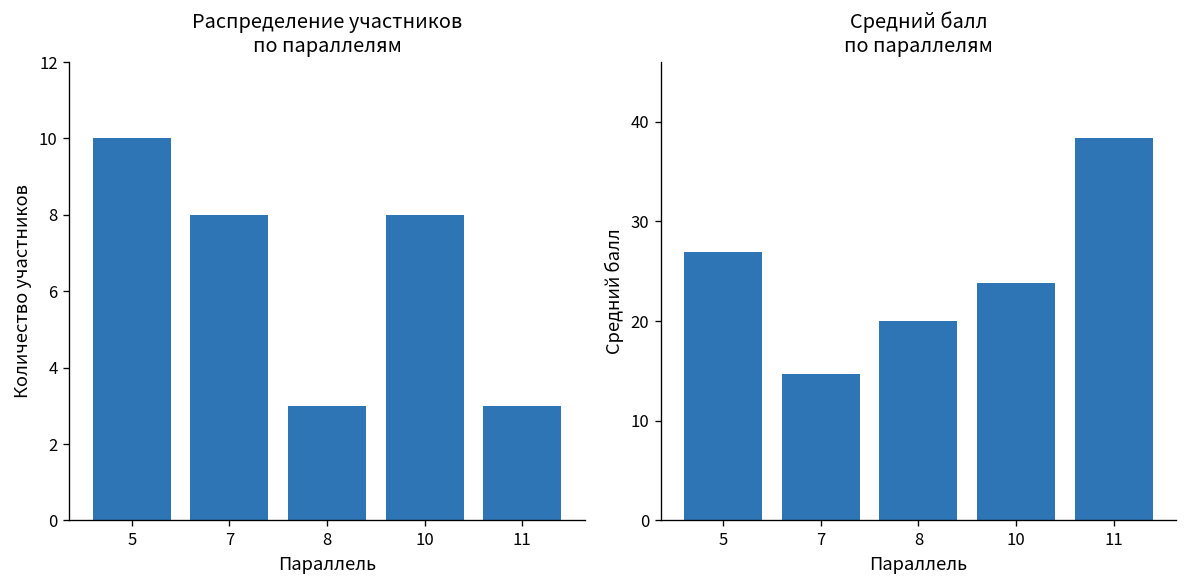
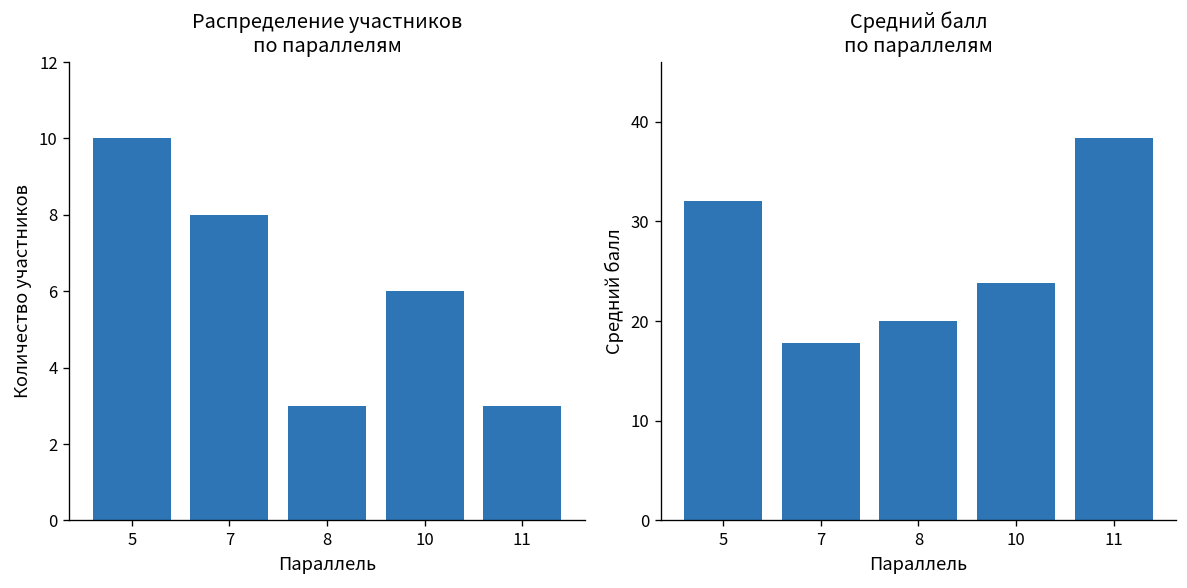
Распределение участников по параллелям, 10: 8 -> 6
Средний балл по параллелям, 5: 27 -> 32
Средний балл по параллелям, 7: 15 -> 18
